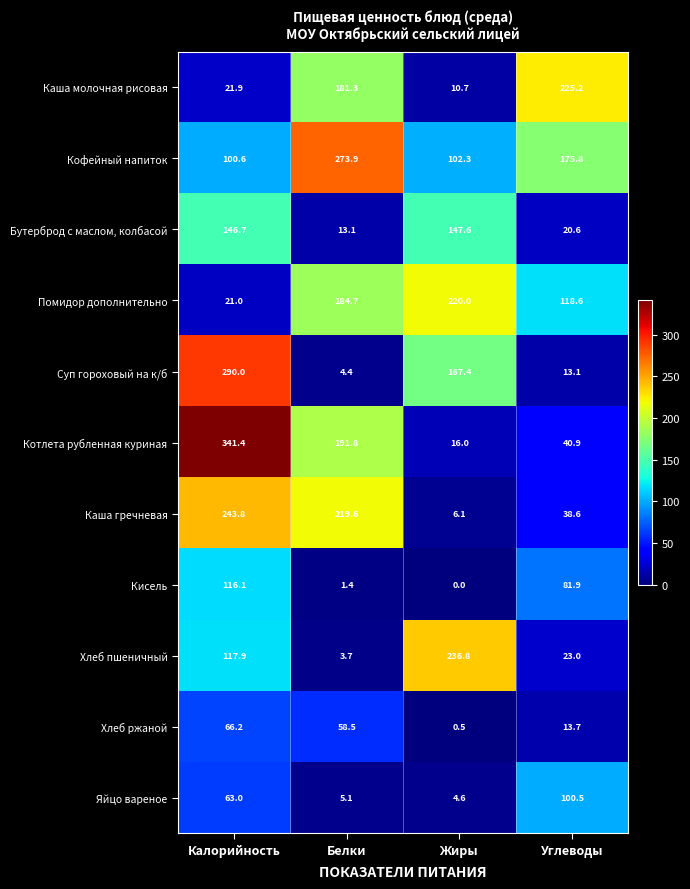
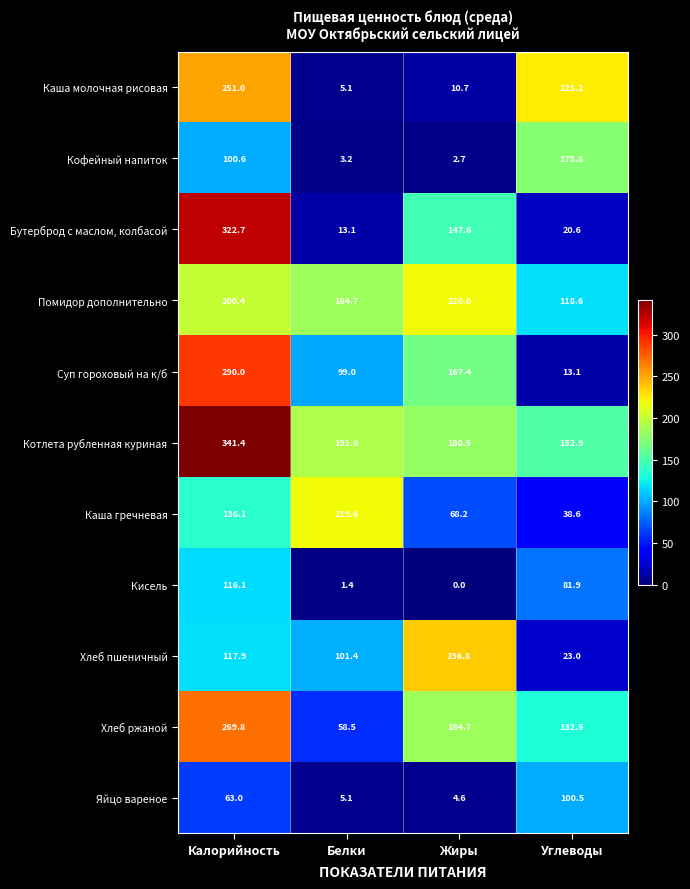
Каша молочная рисовая, Калорийность: 21.9 -> 251.0
Каша молочная рисовая, Белки: 181.3 -> 5.1
Кофейный напиток, Белки: 273.9 -> 3.2
Кофейный напиток, Жиры: 102.3 -> 2.7
Бутерброд с маслом, колбасой, Калорийность: 146.7 -> 322.7
Помидор дополнительно, Калорийность: 21.0 -> 200.4
Суп гороховый на к/б, Белки: 4.4 -> 99.0
Котлета рубленная куриная, Жиры: 16.0 -> 180.5
Котлета рубленная куриная, Углеводы: 40.9 -> 152.9
Каша гречневая, Калорийность: 243.8 -> 136.1
Каша гречневая, Жиры: 6.1 -> 68.2
Хлеб пшеничный, Белки: 3.7 -> 101.4
Хлеб ржаной, Калорийность: 66.2 -> 269.8
Хлеб ржаной, Жиры: 0.5 -> 184.7
Хлеб ржаной, Углеводы: 13.7 -> 132.5
